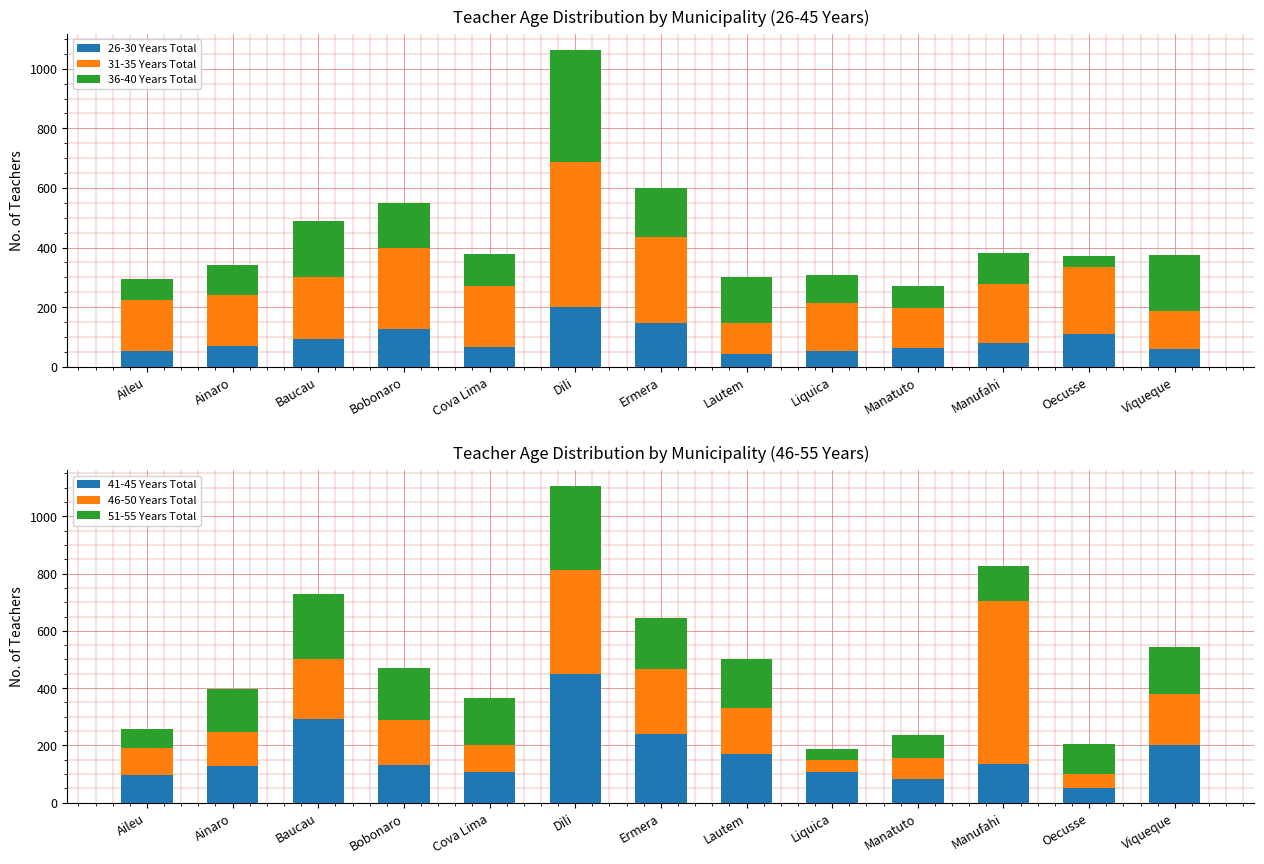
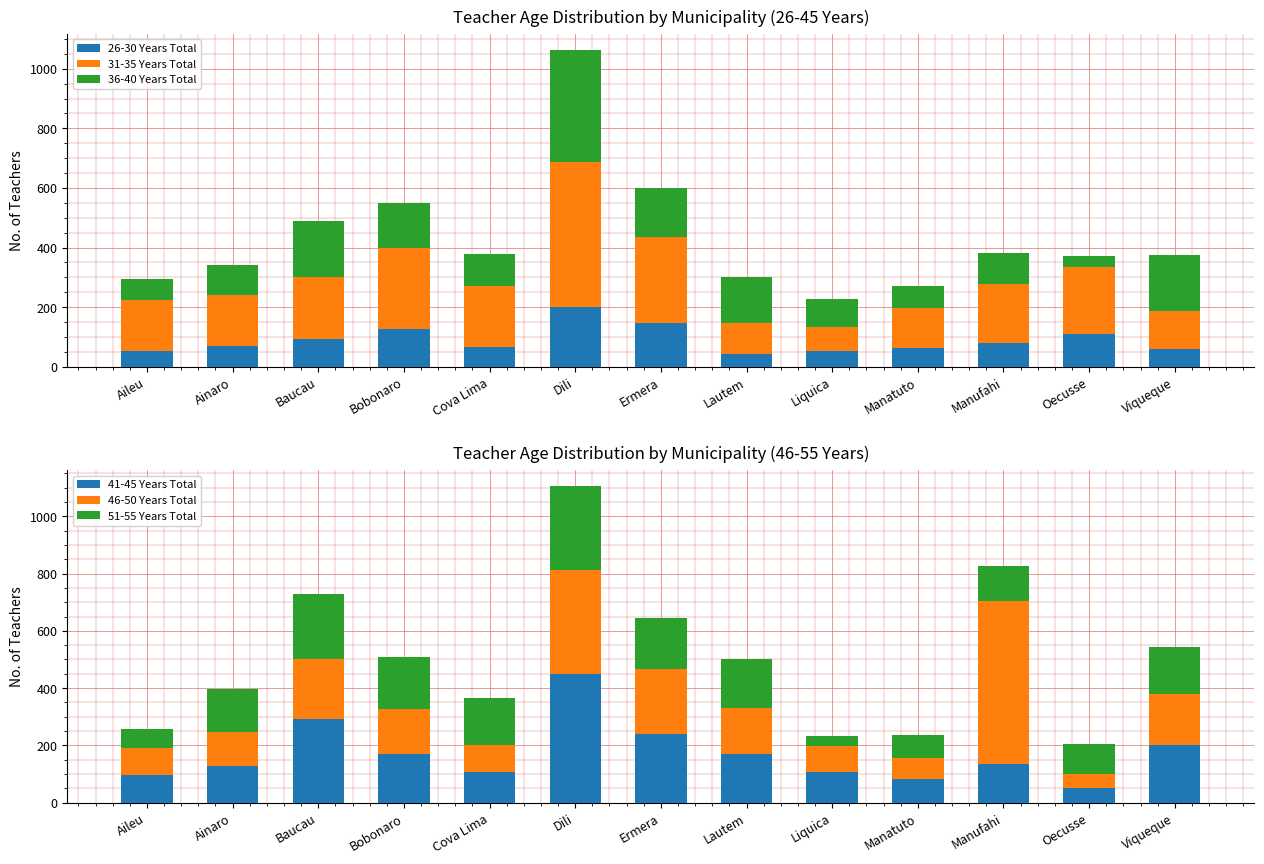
Teacher Age Distribution by Municipality (26-45 Years), 31-35 Years Total, Liquica: 160 -> 80
Teacher Age Distribution by Municipality (46-55 Years), 41-45 Years Total, Bobonaro: 130 -> 170
Teacher Age Distribution by Municipality (46-55 Years), 46-50 Years Total, Liquica: 40 -> 90
